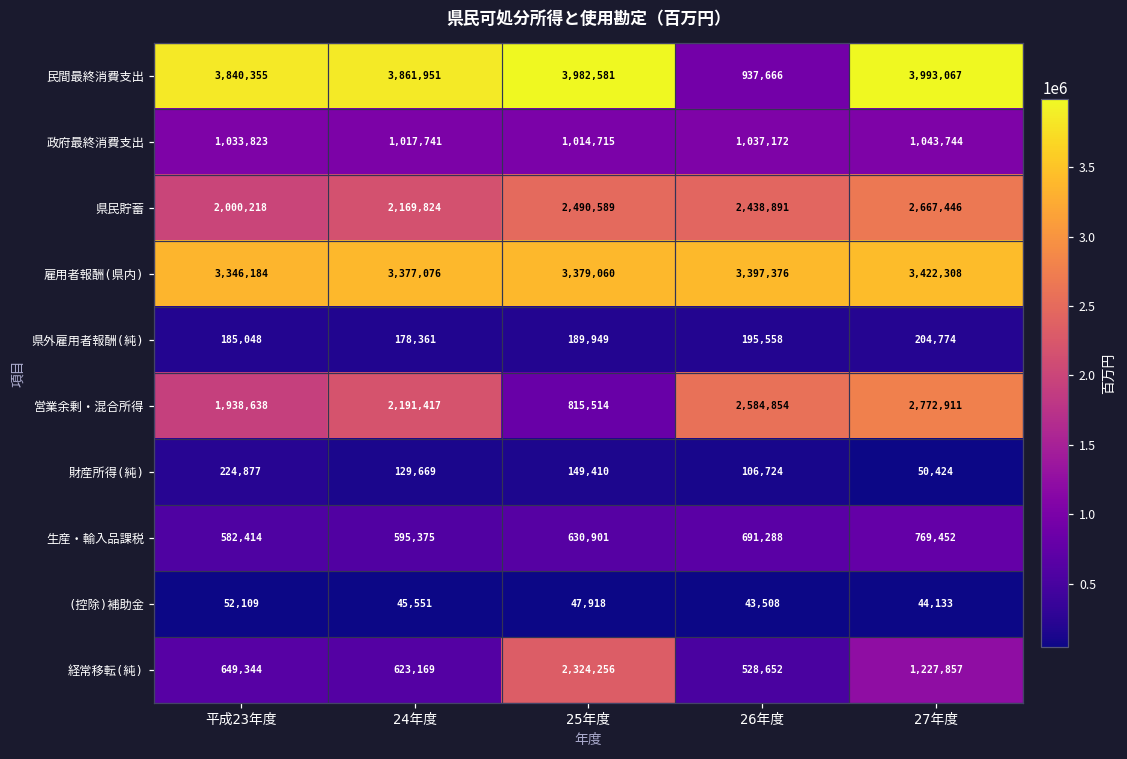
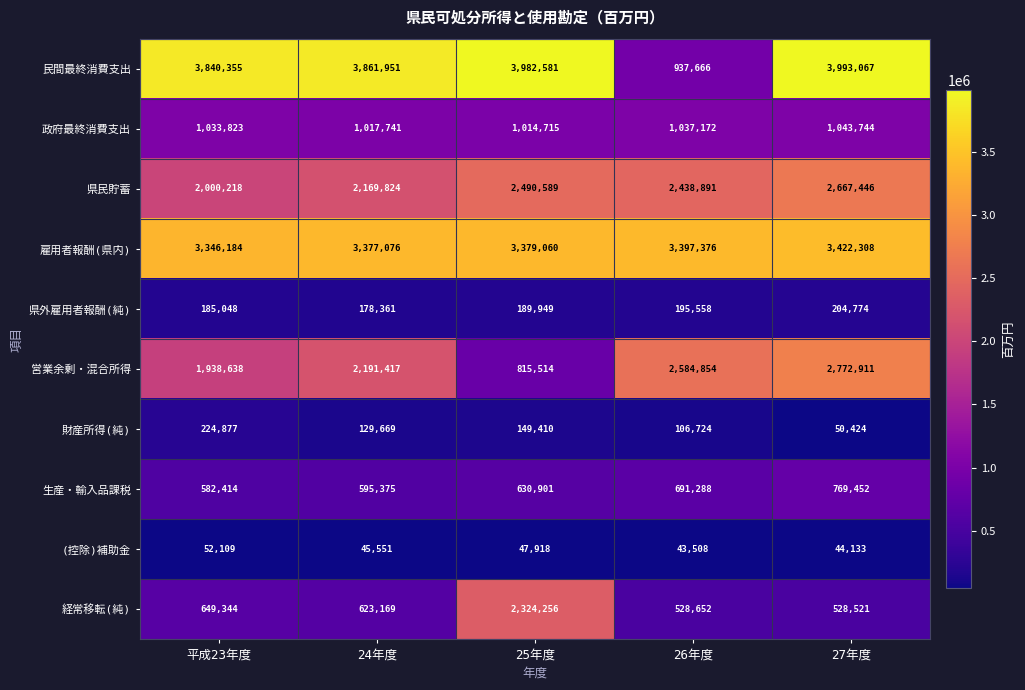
経常移転(純), 27年度: 1,227,857 -> 528,521
